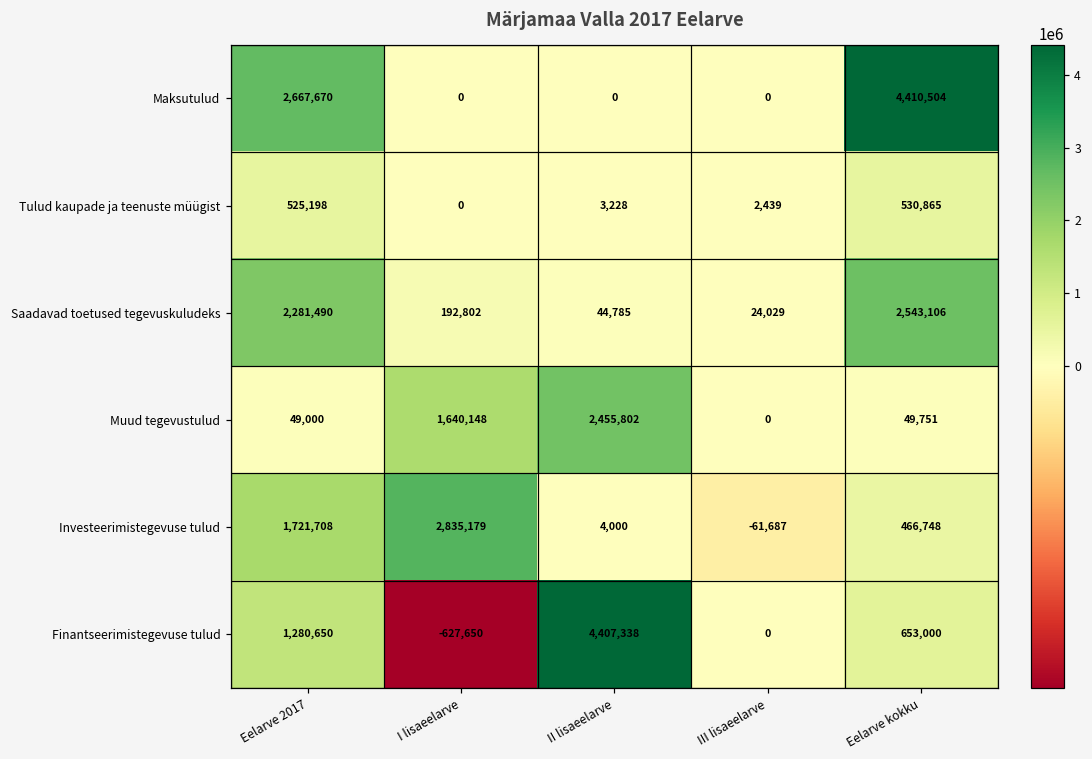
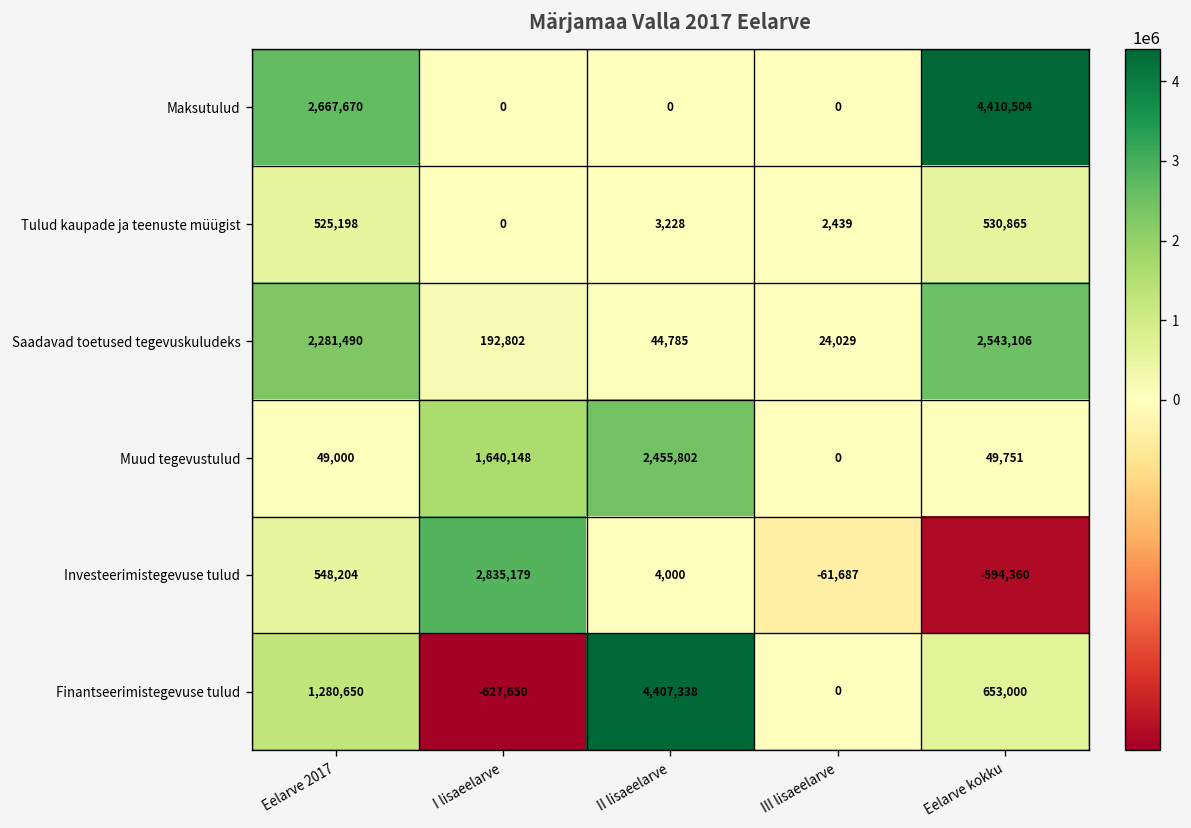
Investeerimistegevuse tulud, Eelarve 2017: 1,721,708 -> 548,204
Investeerimistegevuse tulud, Eelarve kokku: 466,748 -> -594,360
